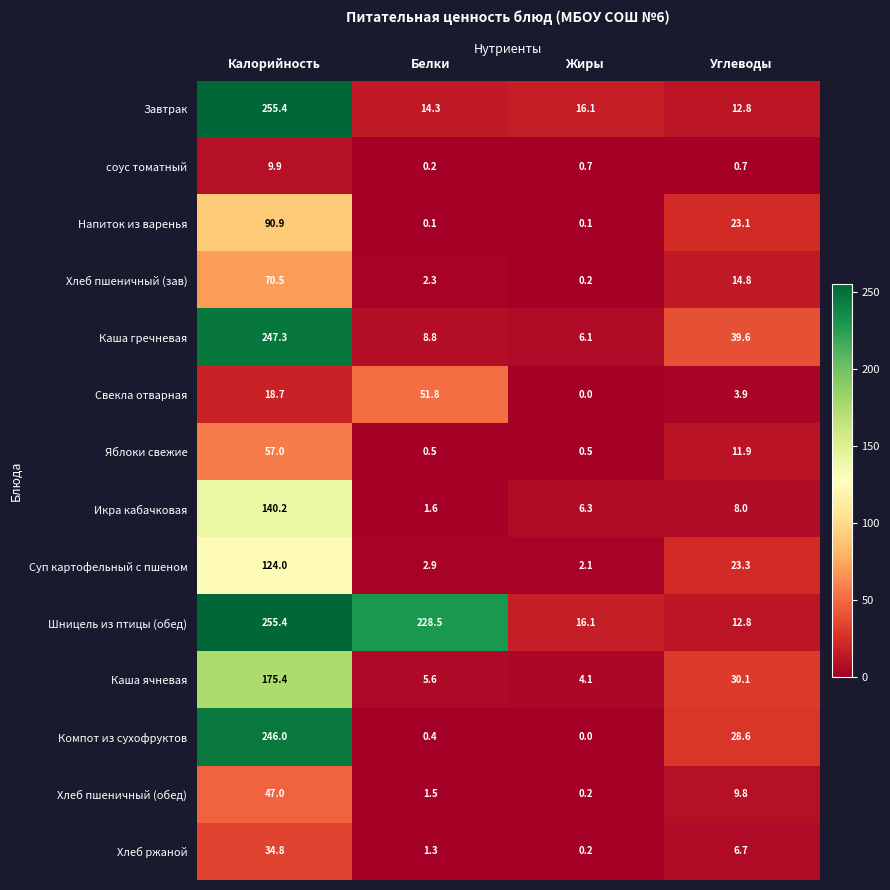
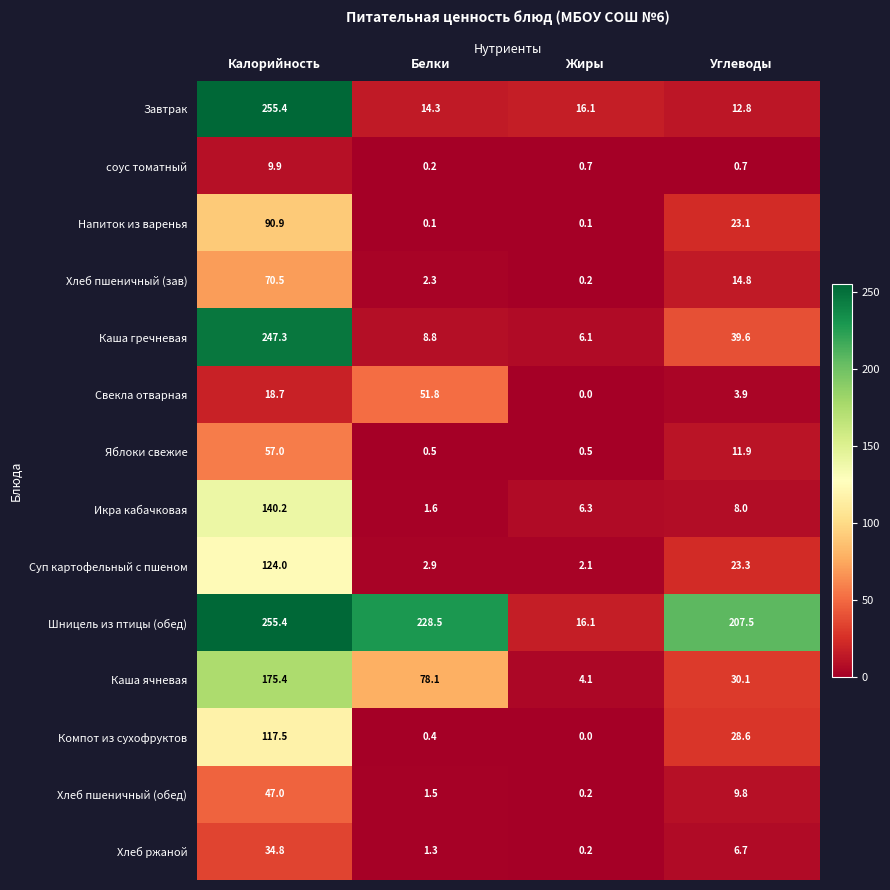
Шницель из птицы (обед), Углеводы: 12.8 -> 207.5
Каша ячневая, Белки: 5.6 -> 78.1
Компот из сухофруктов, Калорийность: 246.0 -> 117.5
